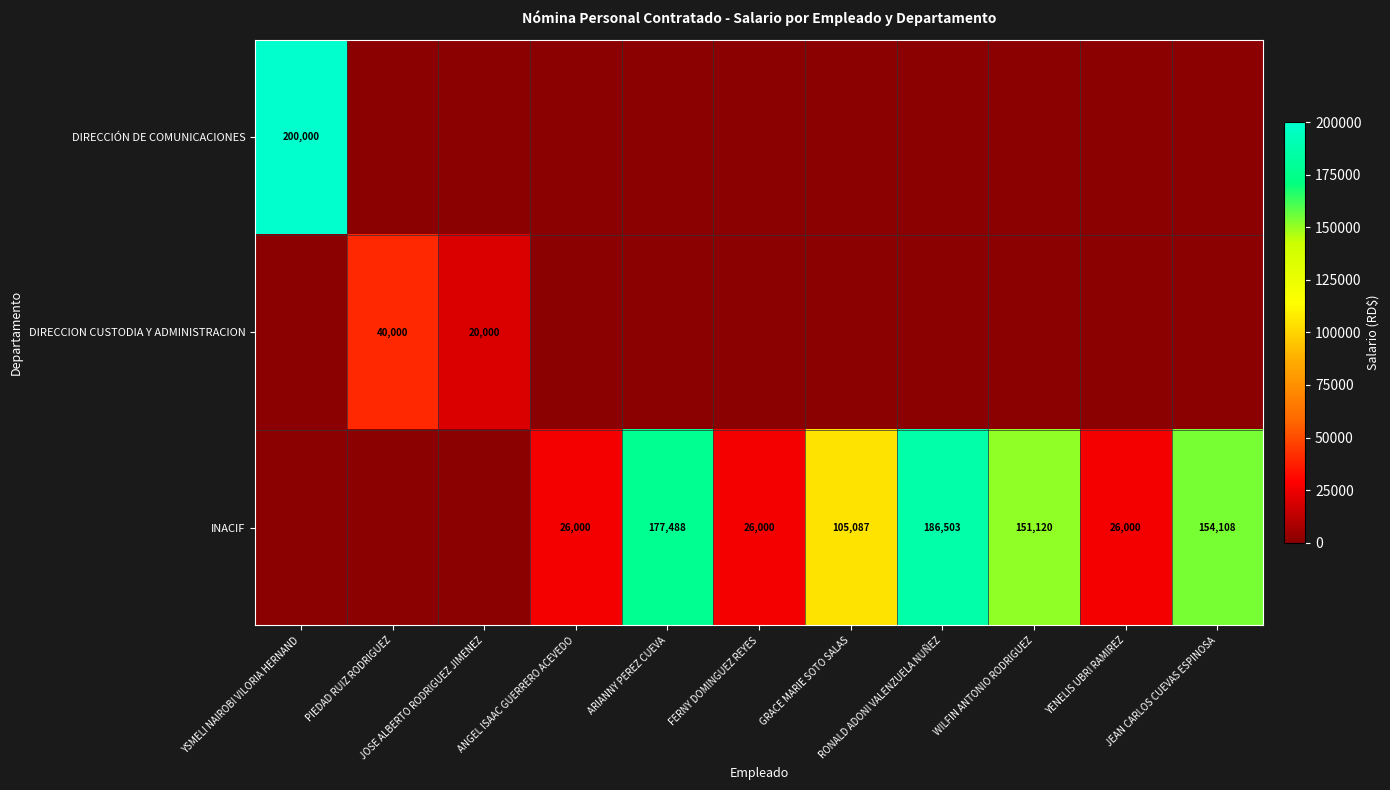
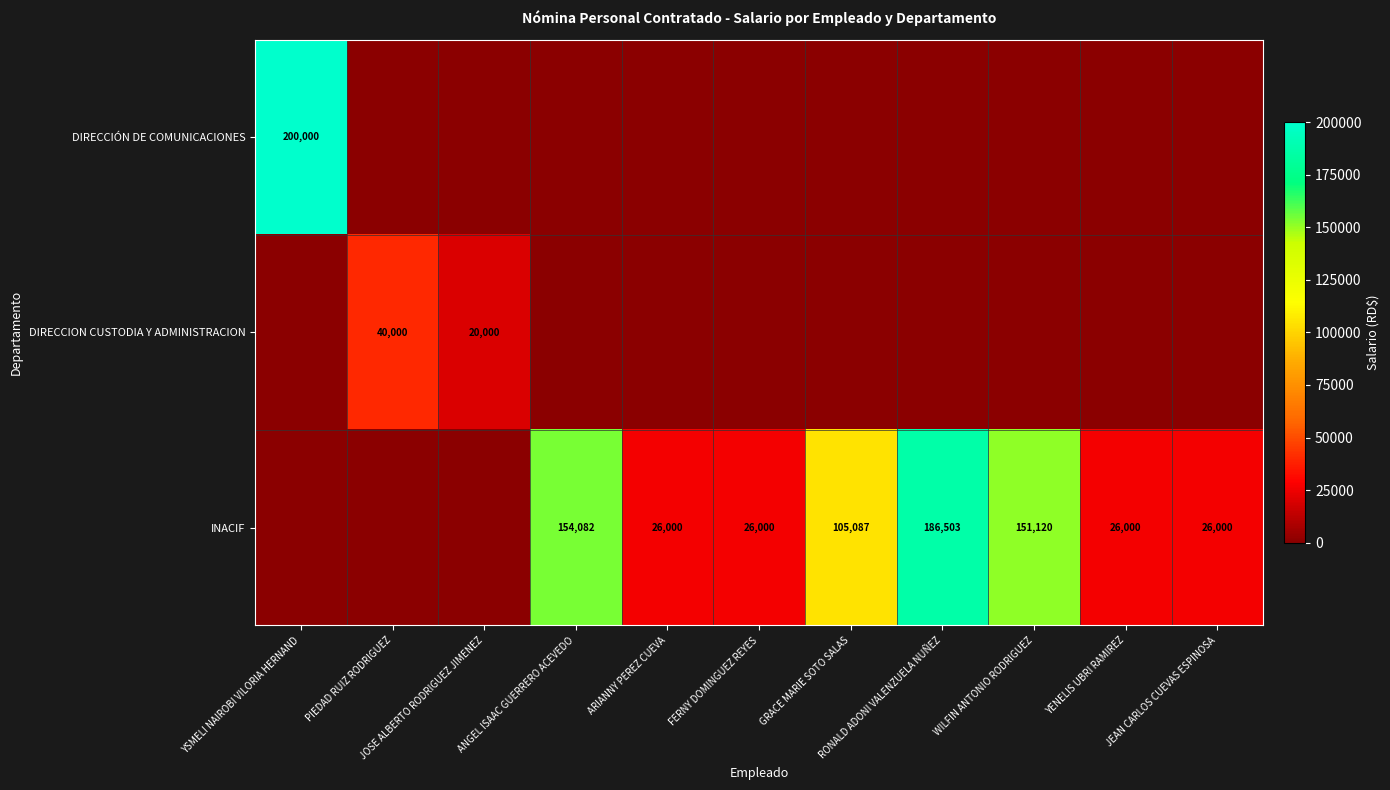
INACIF, ANGEL ISAAC GUERRERO ACEVEDO: 26,000 -> 154,082
INACIF, ARIANNY PEREZ CUEVA: 177,488 -> 26,000
INACIF, JEAN CARLOS CUEVAS ESPINOSA: 154,108 -> 26,000
